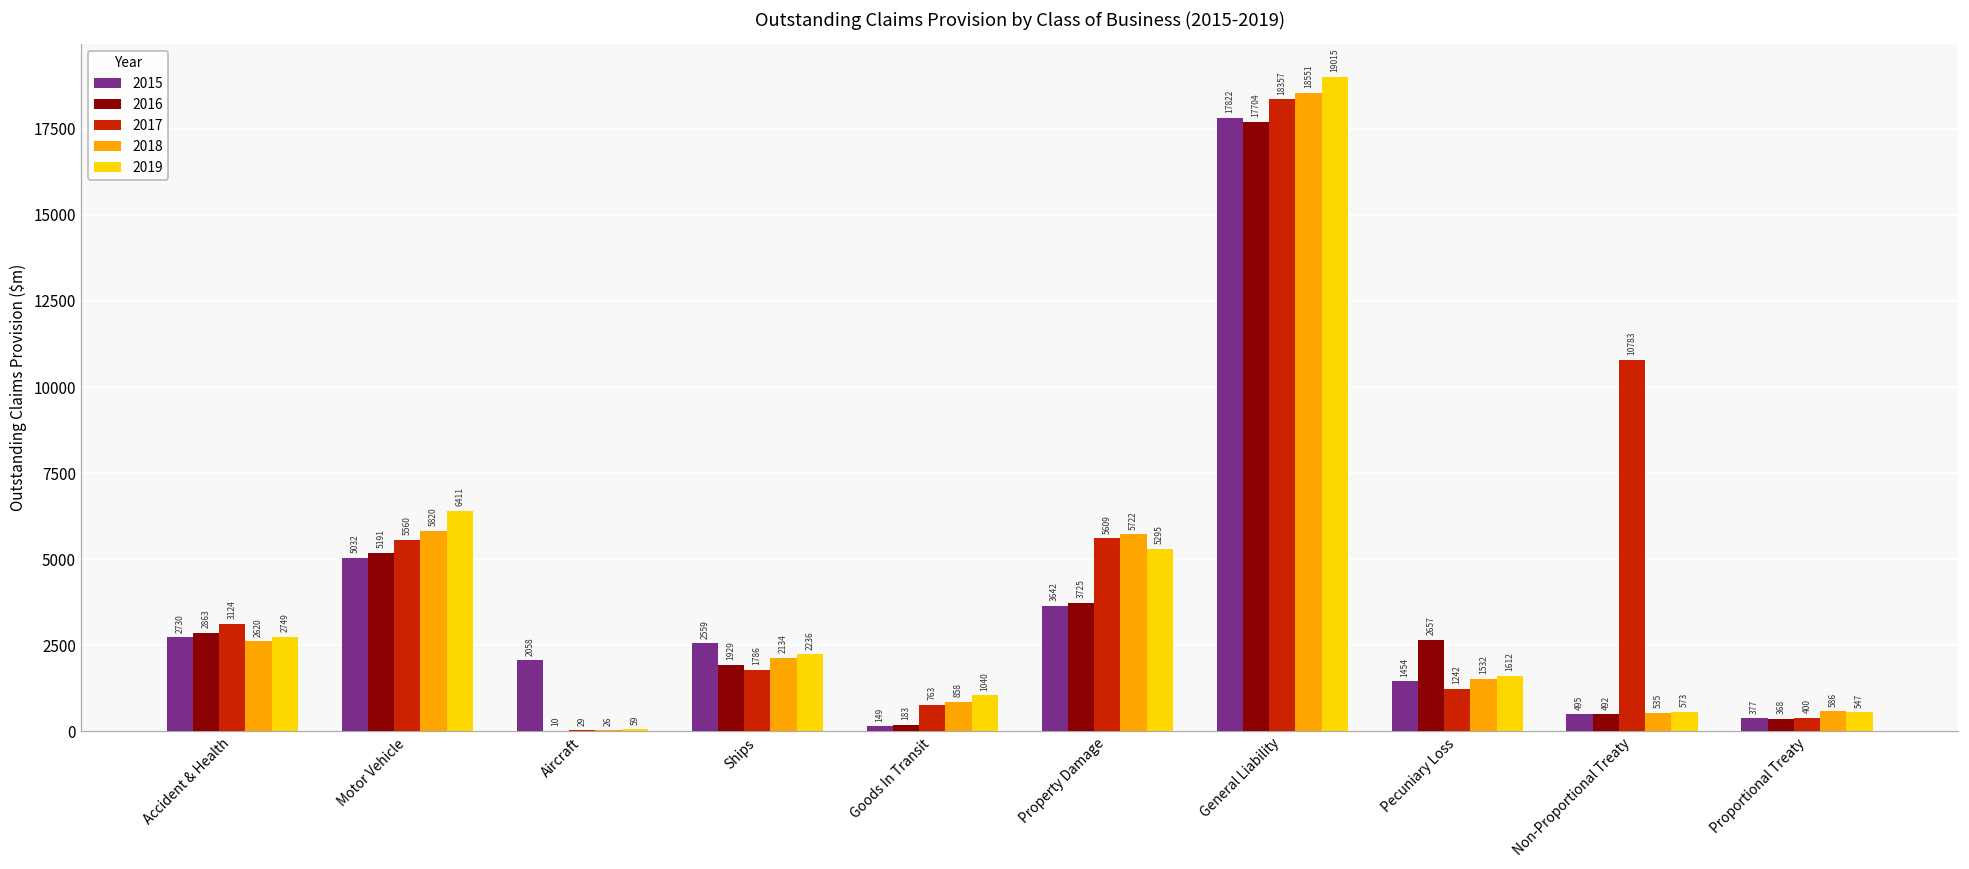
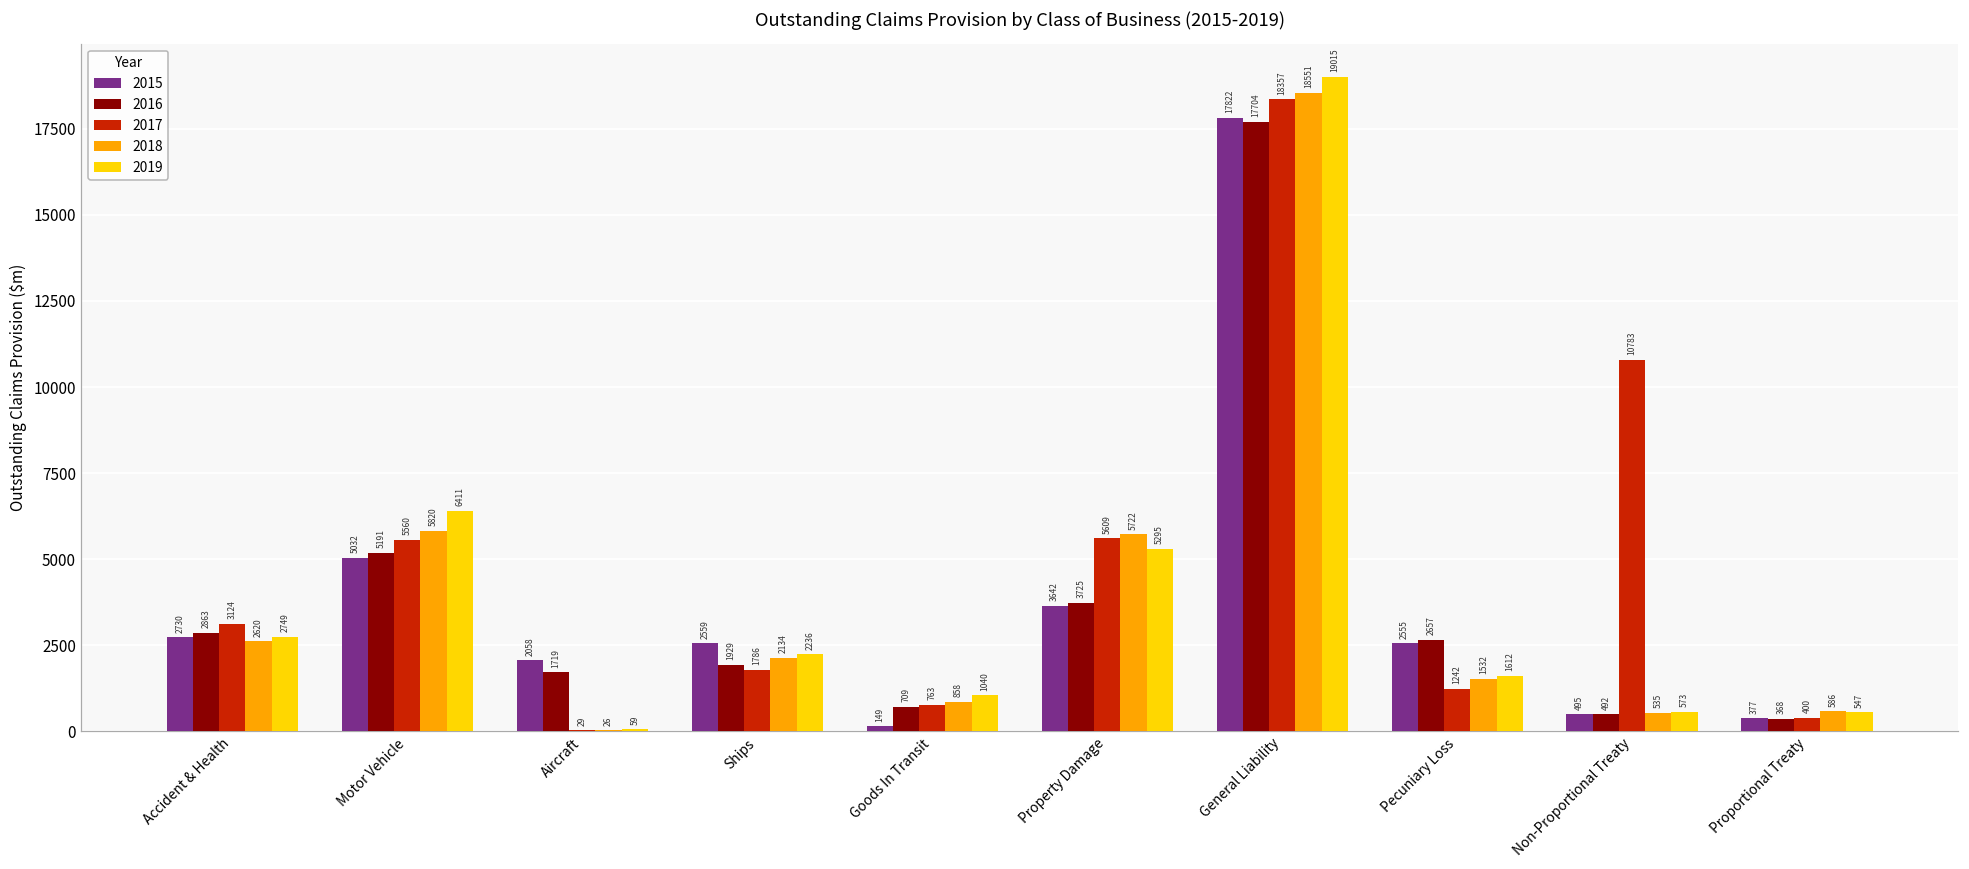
2016, Aircraft: 10 -> 1719
2016, Goods In Transit: 183 -> 709
2015, Pecuniary Loss: 1454 -> 2555
